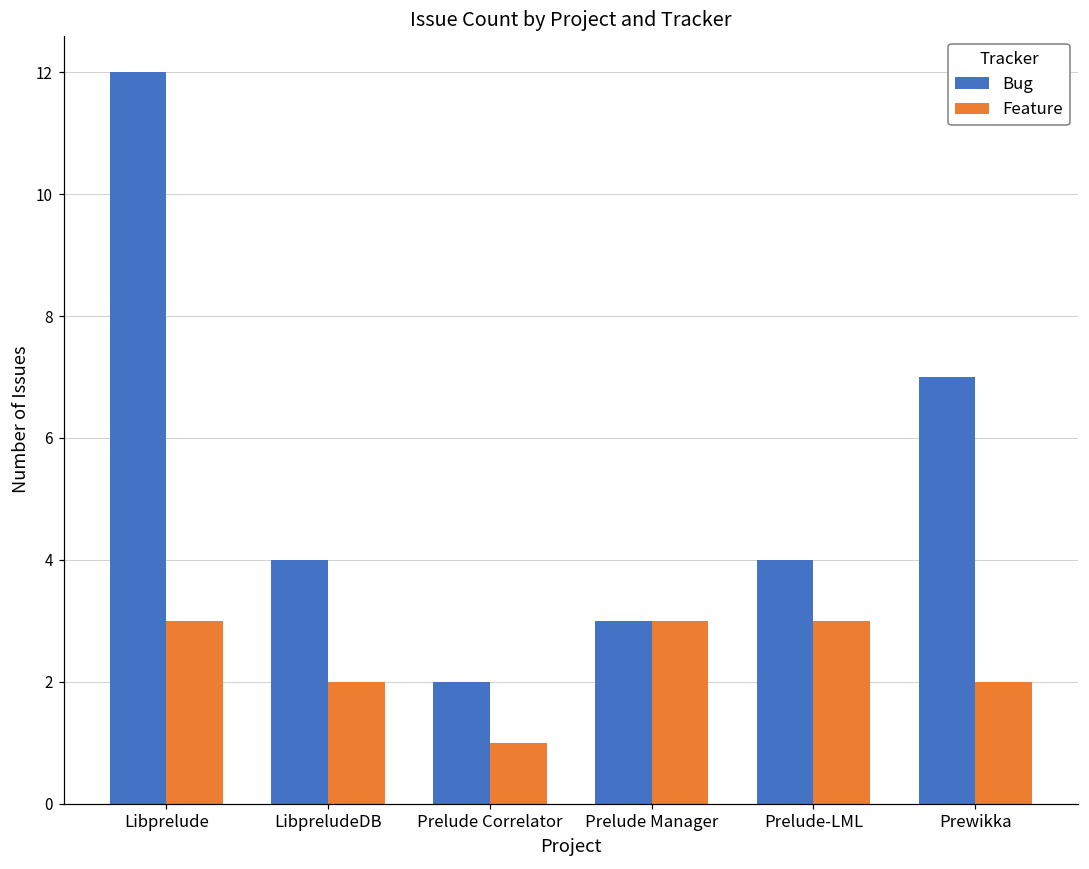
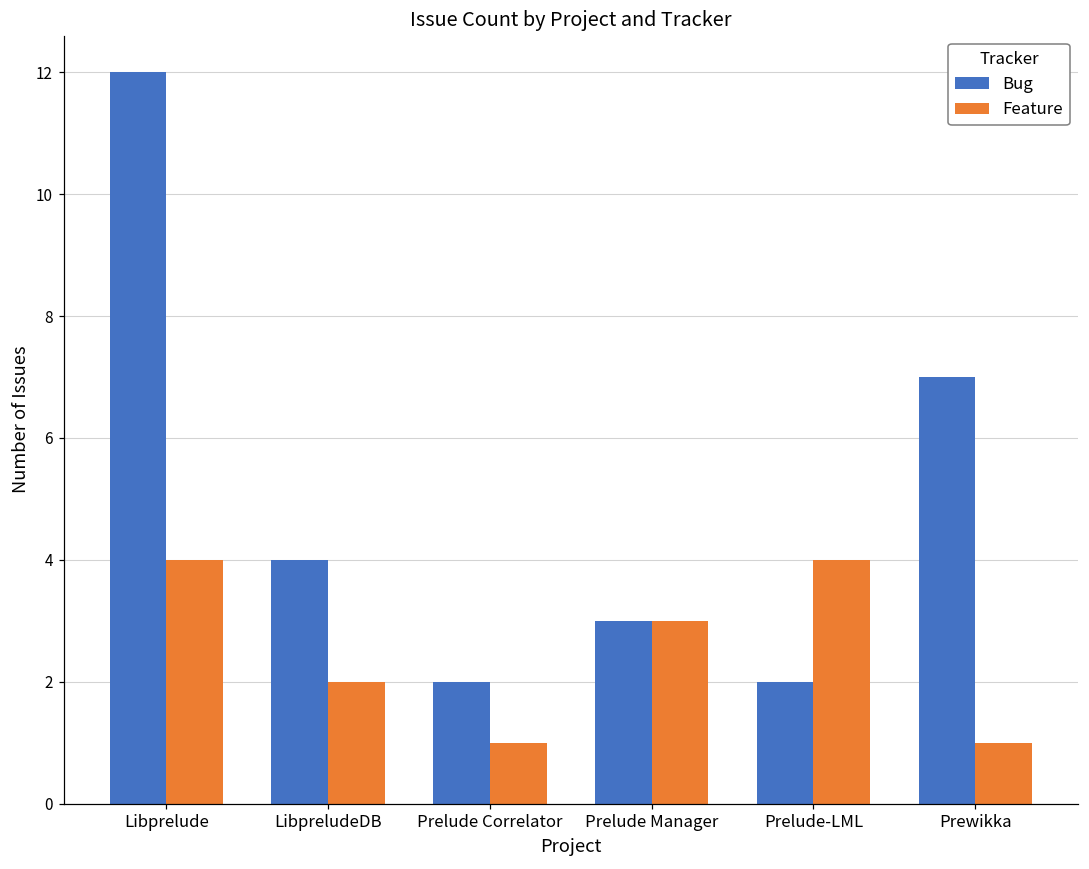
Feature, Libprelude: 3 -> 4
Bug, Prelude-LML: 4 -> 2
Feature, Prelude-LML: 3 -> 4
Feature, Prewikka: 2 -> 1
